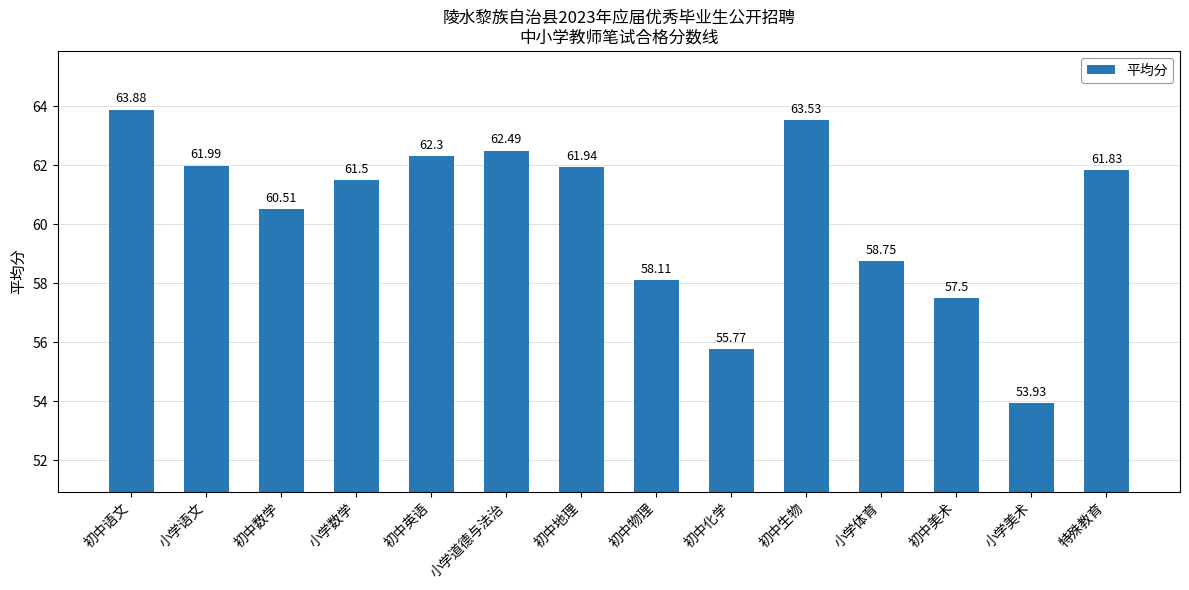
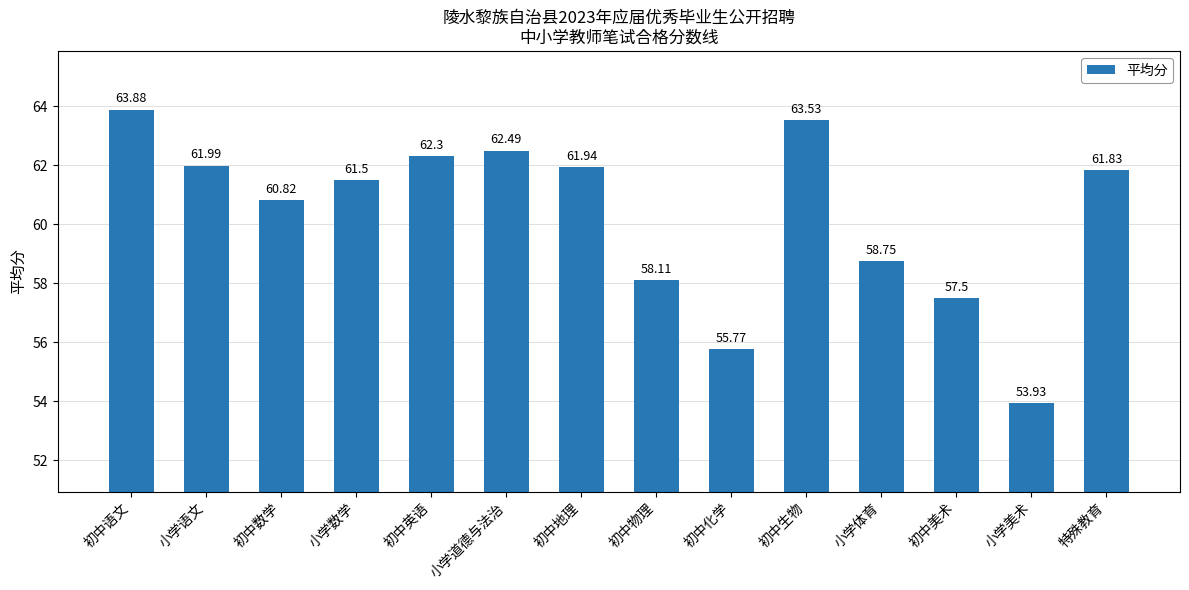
初中数学: 60.51 -> 60.82
